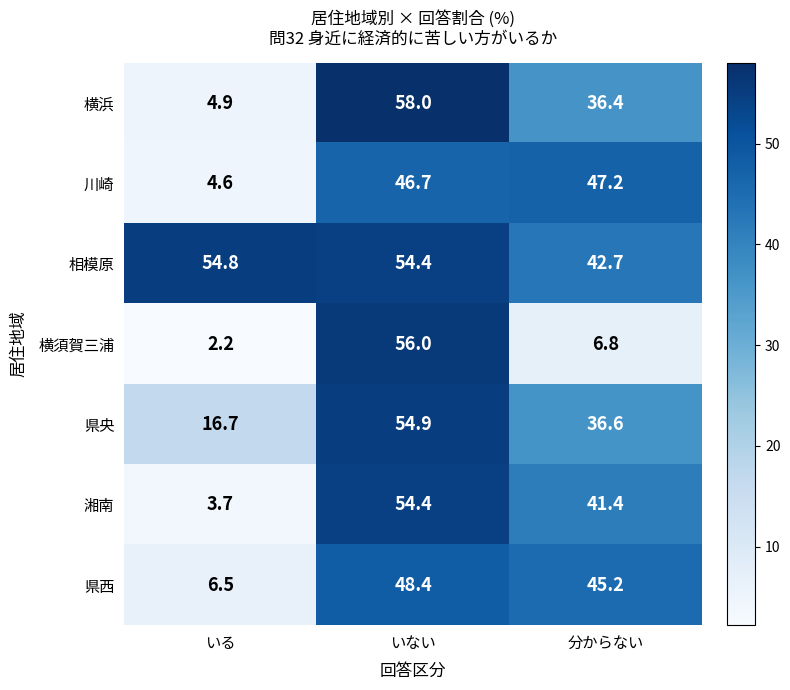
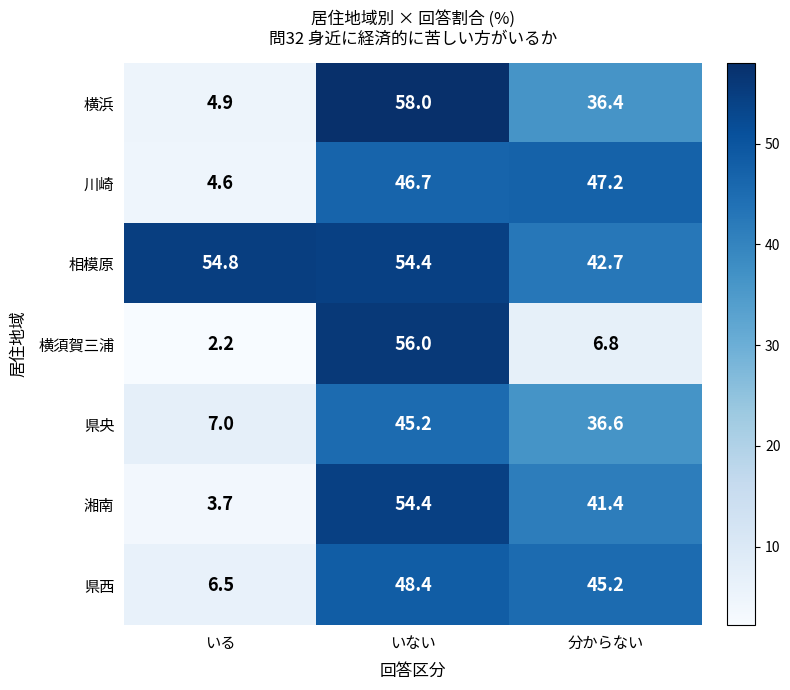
県央, いる: 16.7 -> 7.0
県央, いない: 54.9 -> 45.2
